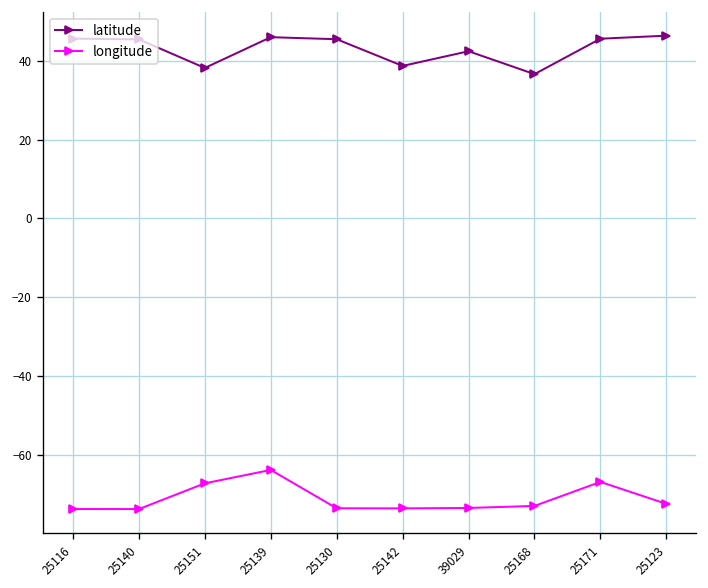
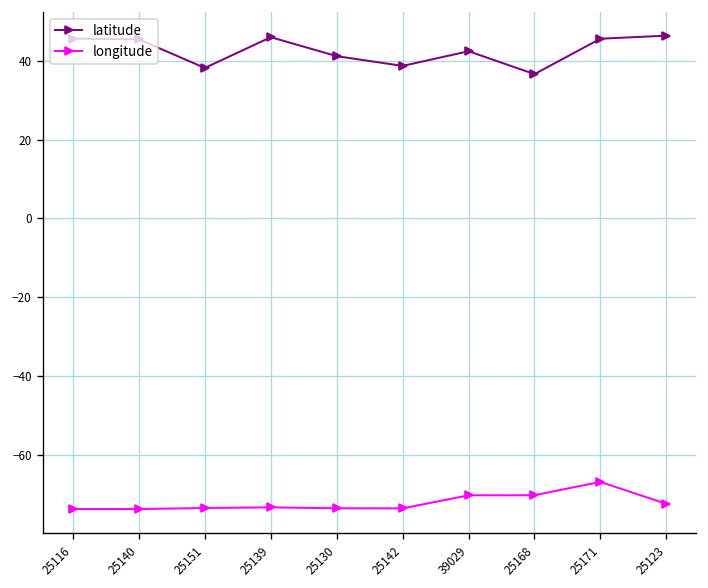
longitude, 25151: -67 -> -74
longitude, 25139: -64 -> -73
latitude, 25130: 45 -> 41
longitude, 39029: -74 -> -70
longitude, 25168: -73 -> -70
